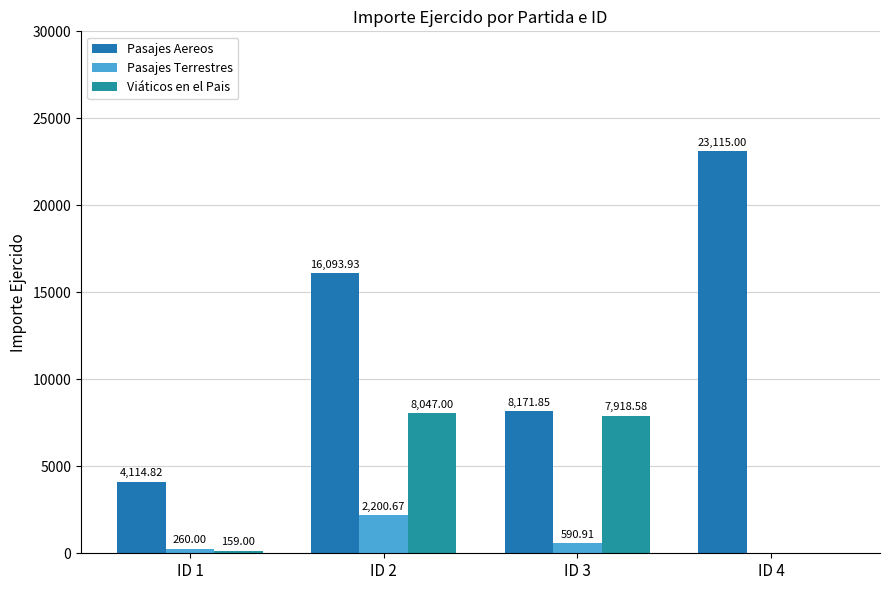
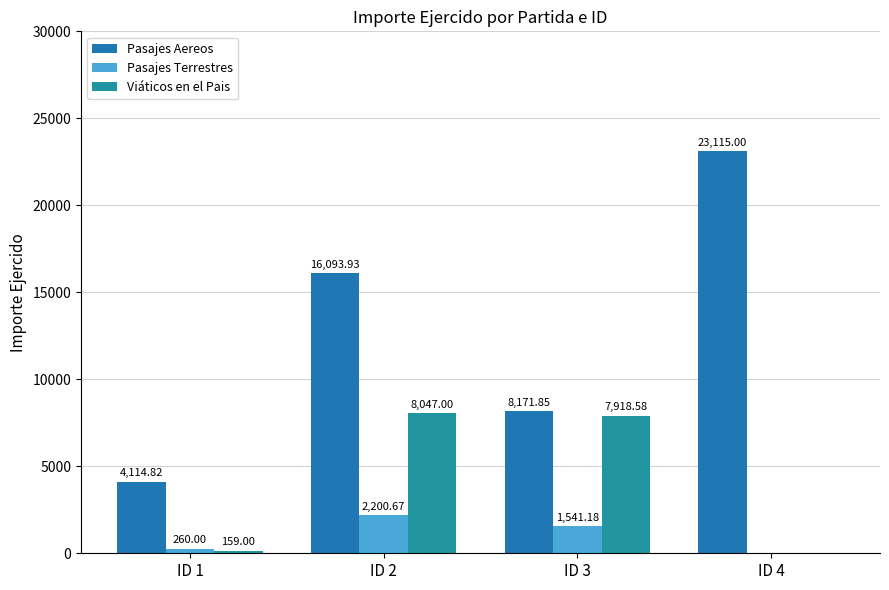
Pasajes Terrestres, ID 3: 590.91 -> 1,541.18
